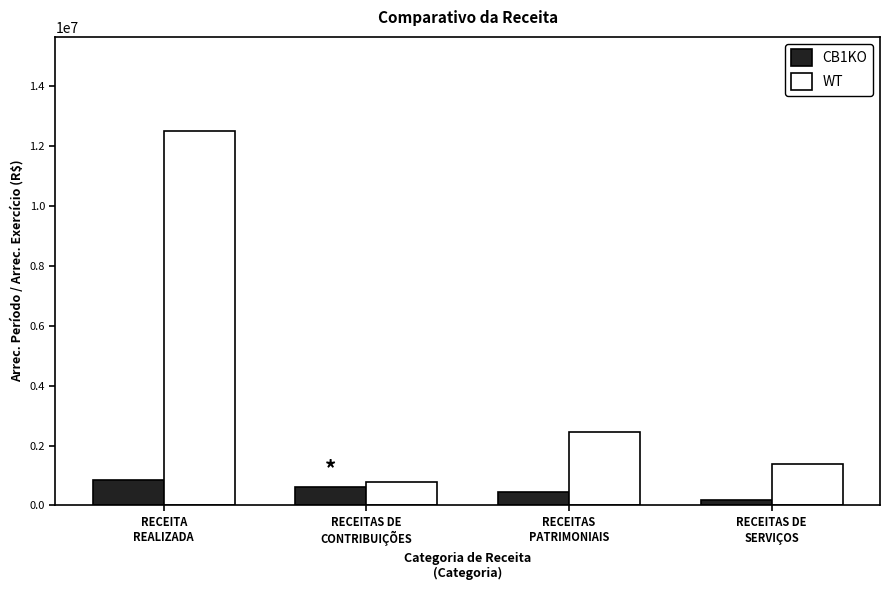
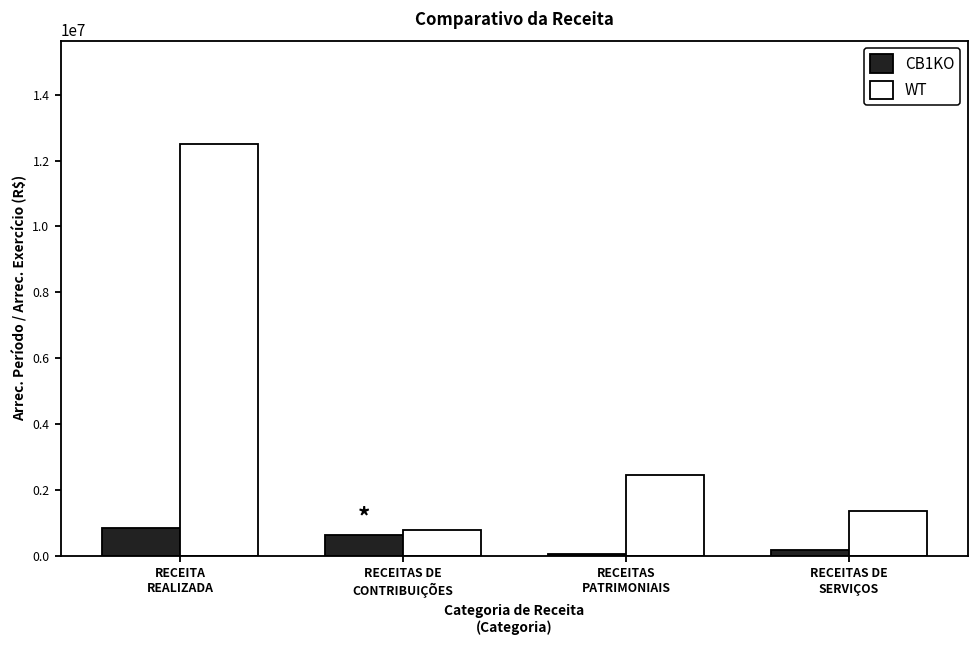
CB1KO, RECEITAS PATRIMONIAIS: 500000 -> 0
